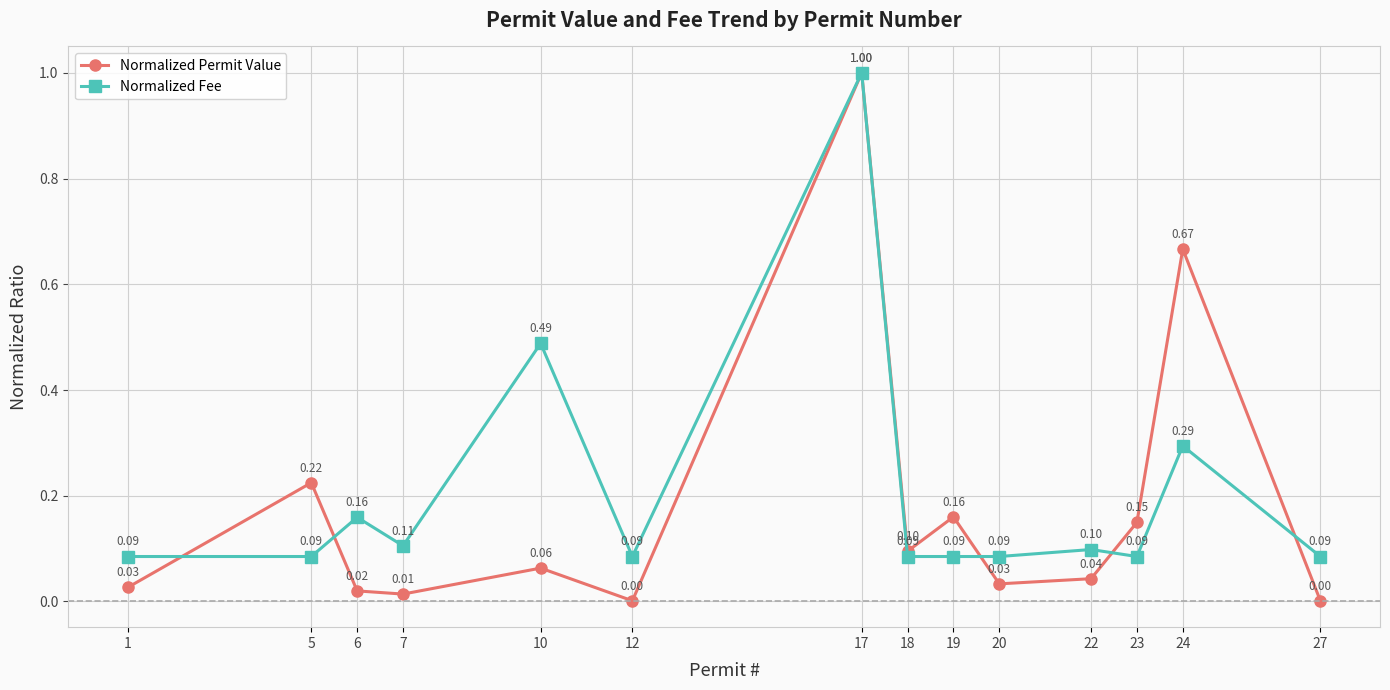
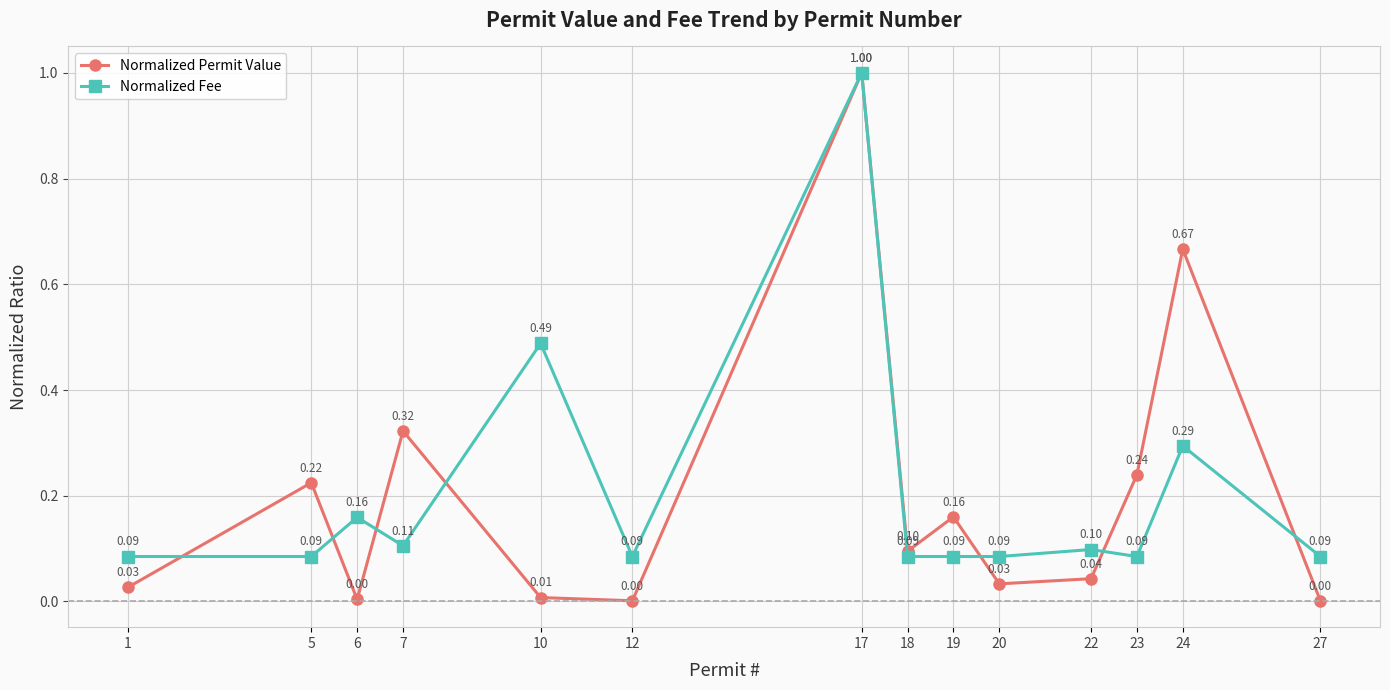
Normalized Permit Value, 6: 0.02 -> 0.00
Normalized Permit Value, 7: 0.01 -> 0.32
Normalized Permit Value, 10: 0.06 -> 0.01
Normalized Permit Value, 23: 0.15 -> 0.24
